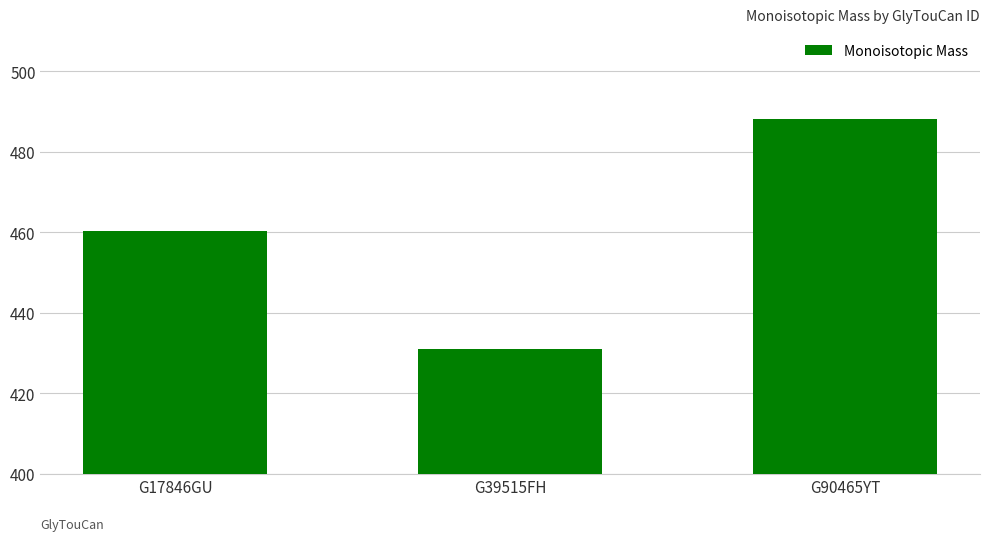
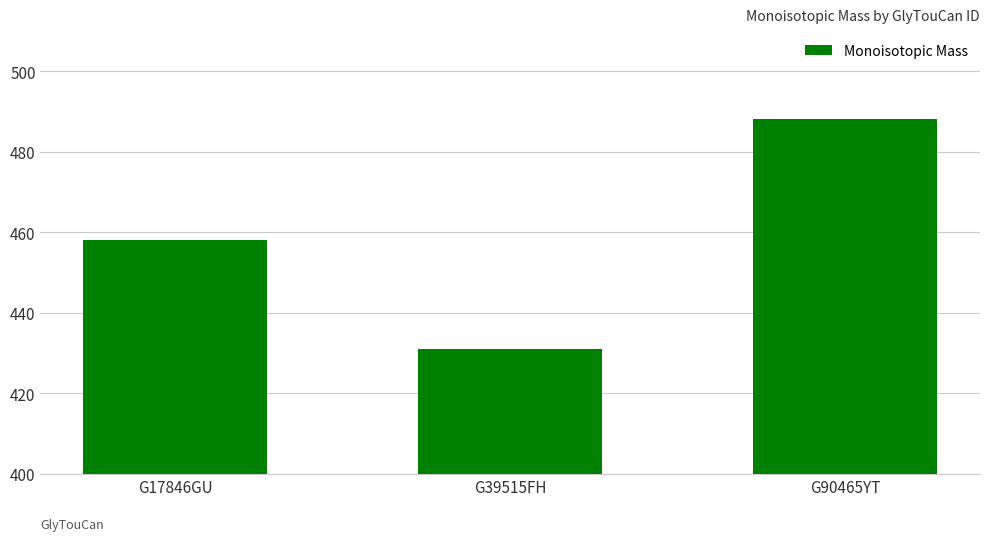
G17846GU: 460 -> 458
